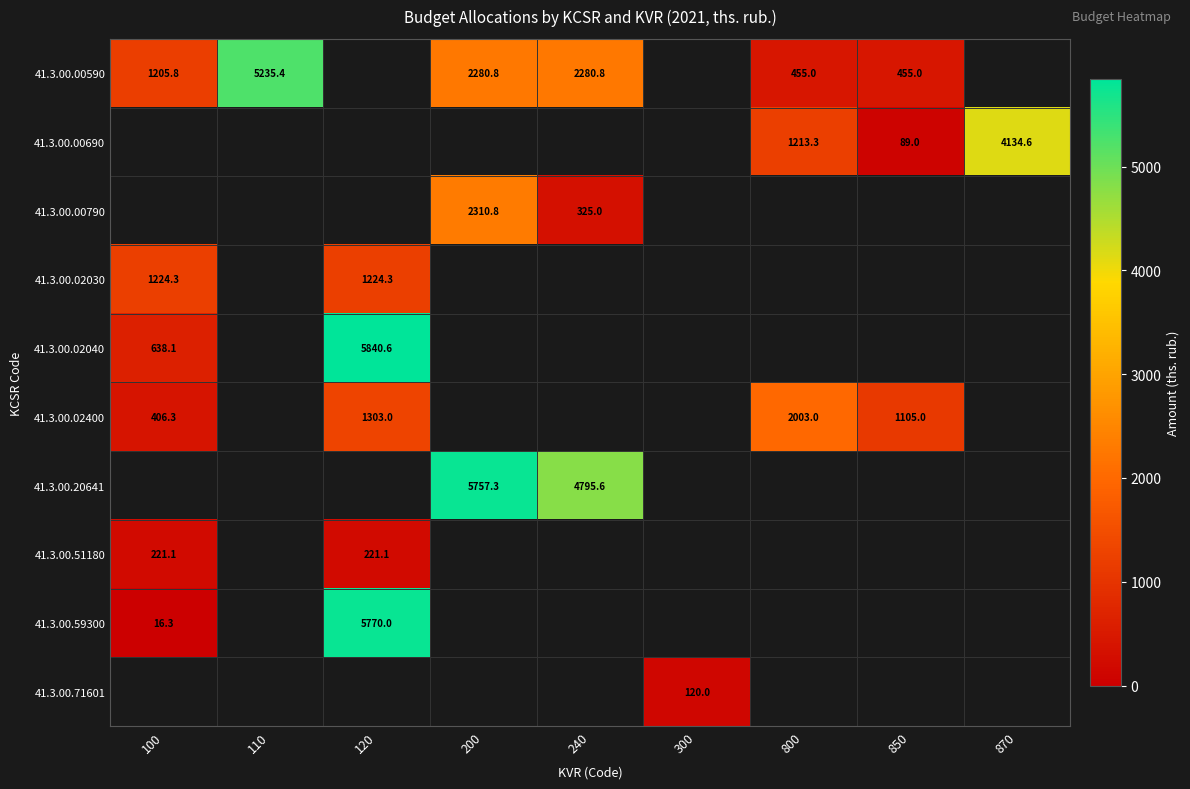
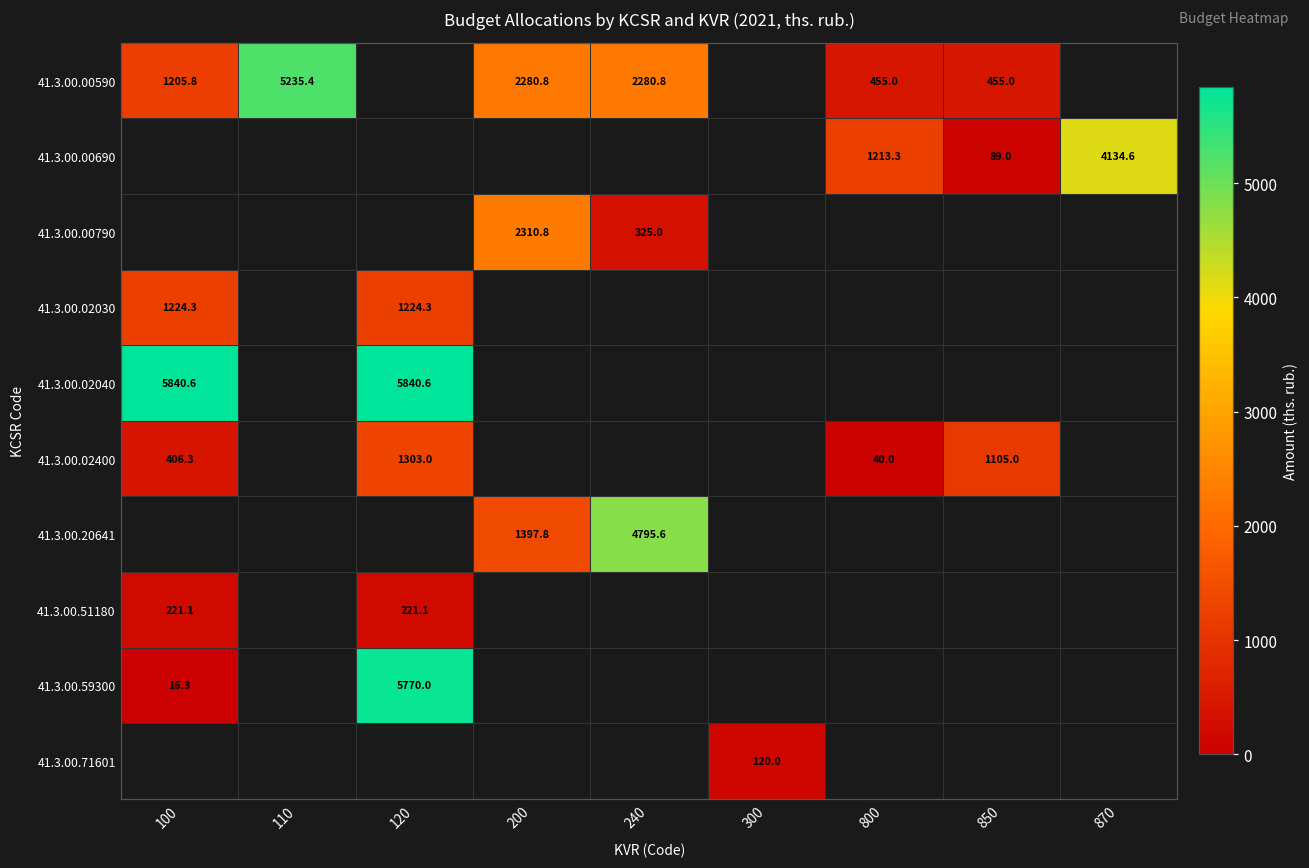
41.3.00.02040, 100: 638.1 -> 5840.6
41.3.00.02400, 800: 2003.0 -> 40.0
41.3.00.20641, 200: 5757.3 -> 1397.8
